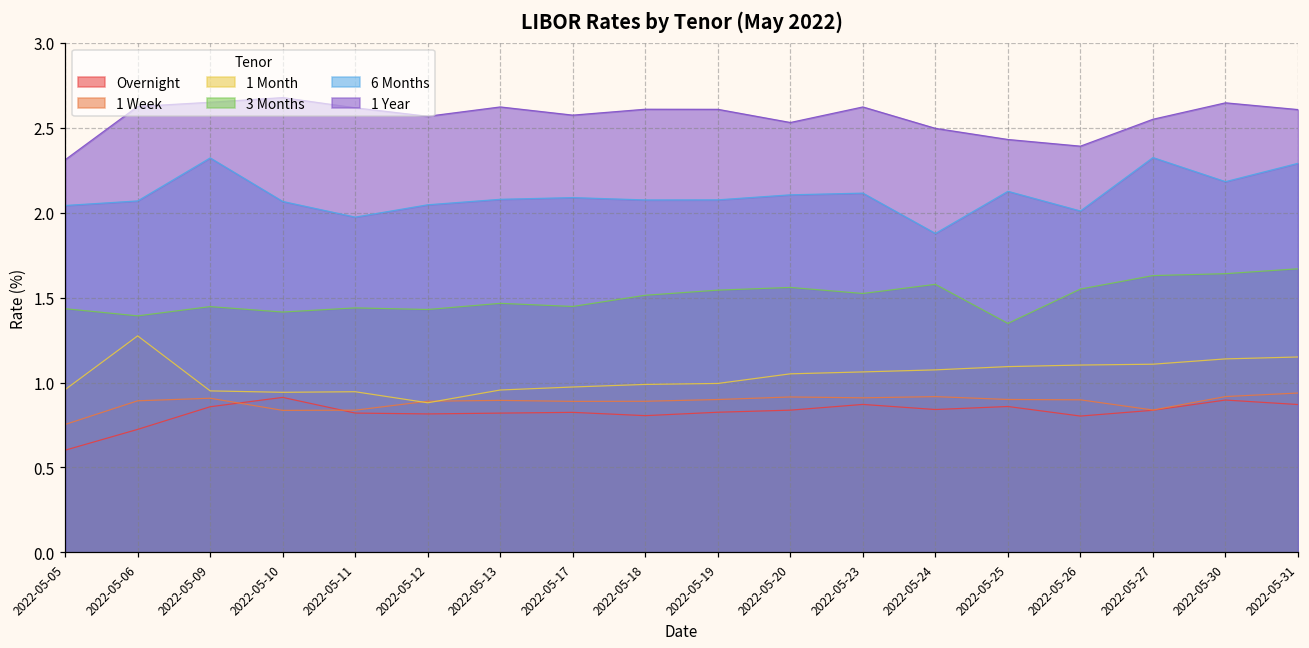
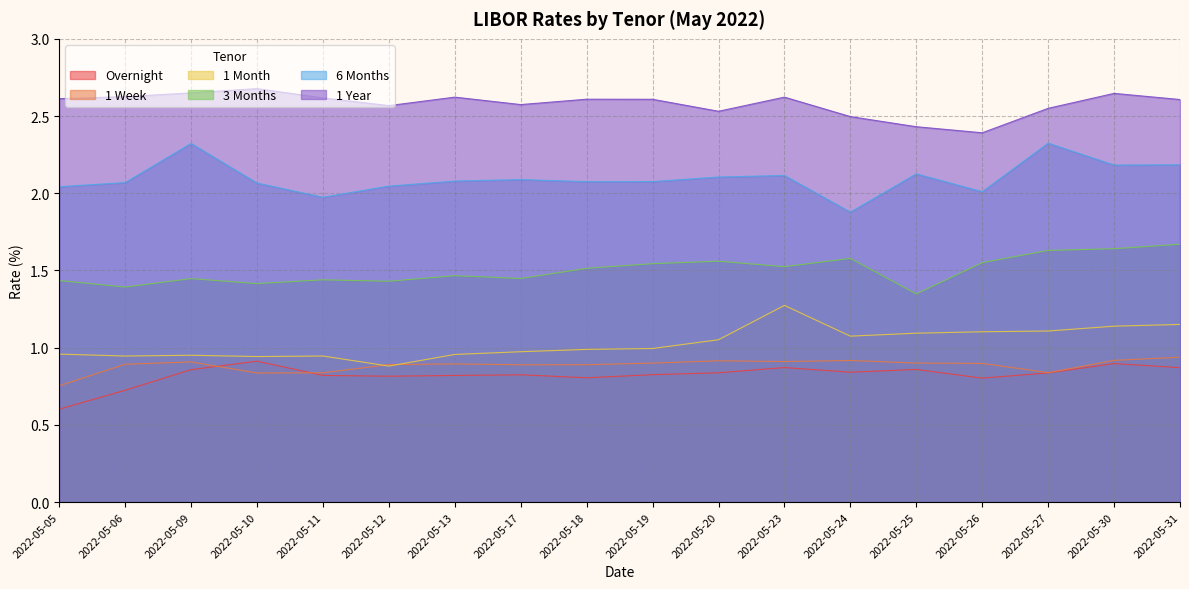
1 Year, 2022-05-05: 2.31 -> 2.61
1 Month, 2022-05-06: 1.27 -> 0.95
1 Month, 2022-05-23: 1.06 -> 1.27
6 Months, 2022-05-31: 2.29 -> 2.18
